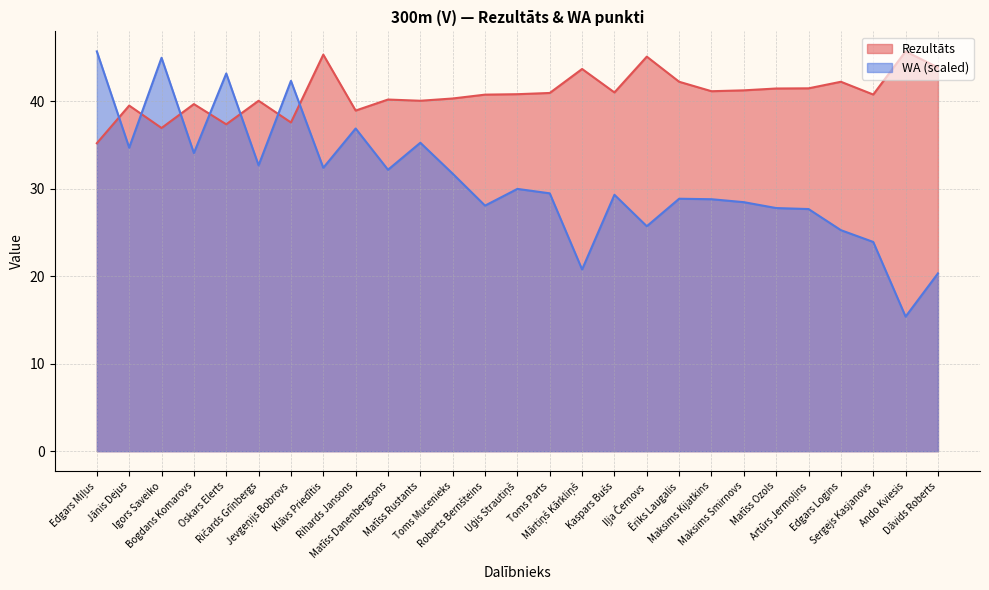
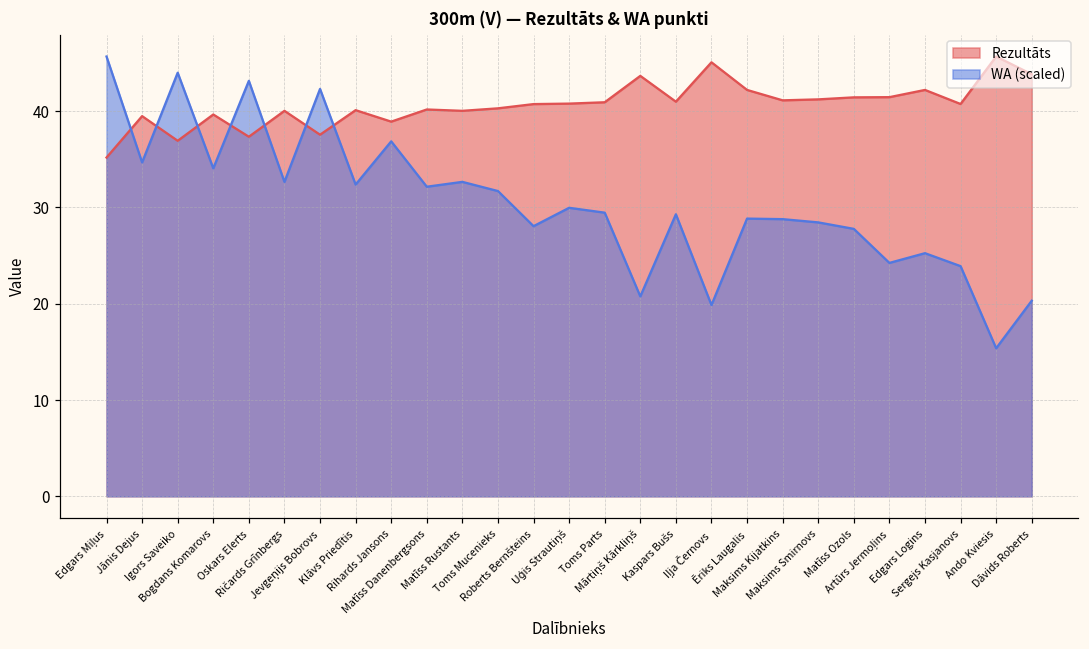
WA (scaled), Igors Saveiko: 45 -> 44
Rezultāts, Klāvs Priedītis: 45 -> 40
WA (scaled), Matīss Rustants: 35 -> 33
WA (scaled), Iļja Černovs: 26 -> 20
WA (scaled), Artūrs Jermoļins: 28 -> 24
